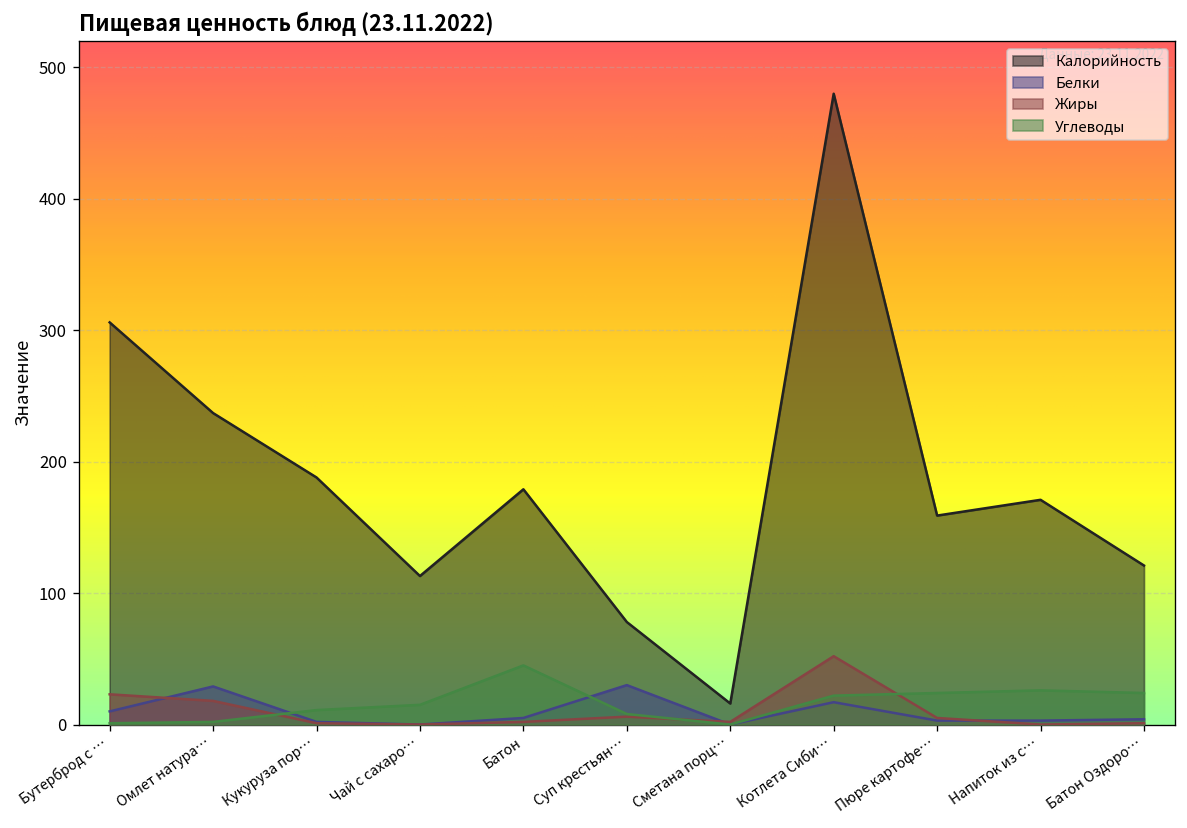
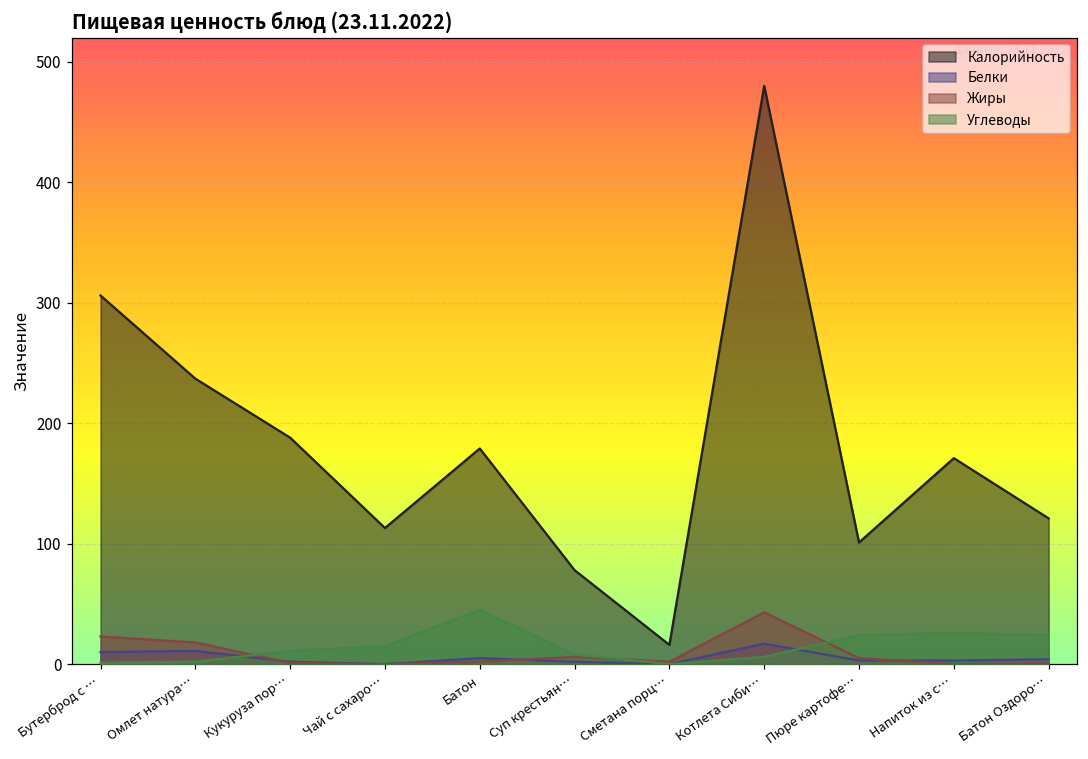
Белки, Омлет натура…: 29 -> 11
Белки, Суп крестьян…: 30 -> 2
Жиры, Котлета Сиби…: 52 -> 43
Углеводы, Котлета Сиби…: 22 -> 6
Калорийность, Пюре картофе…: 159 -> 101
